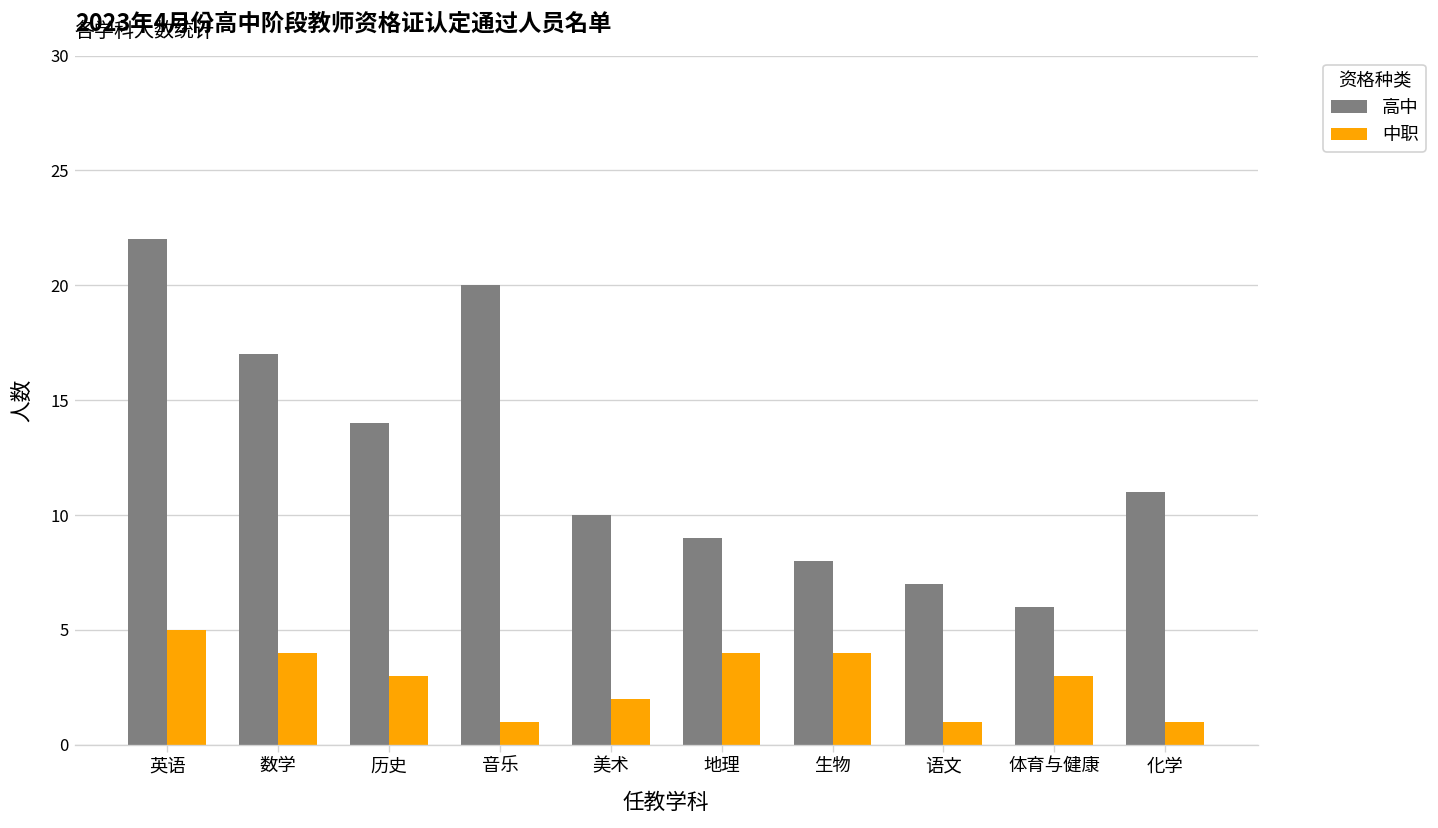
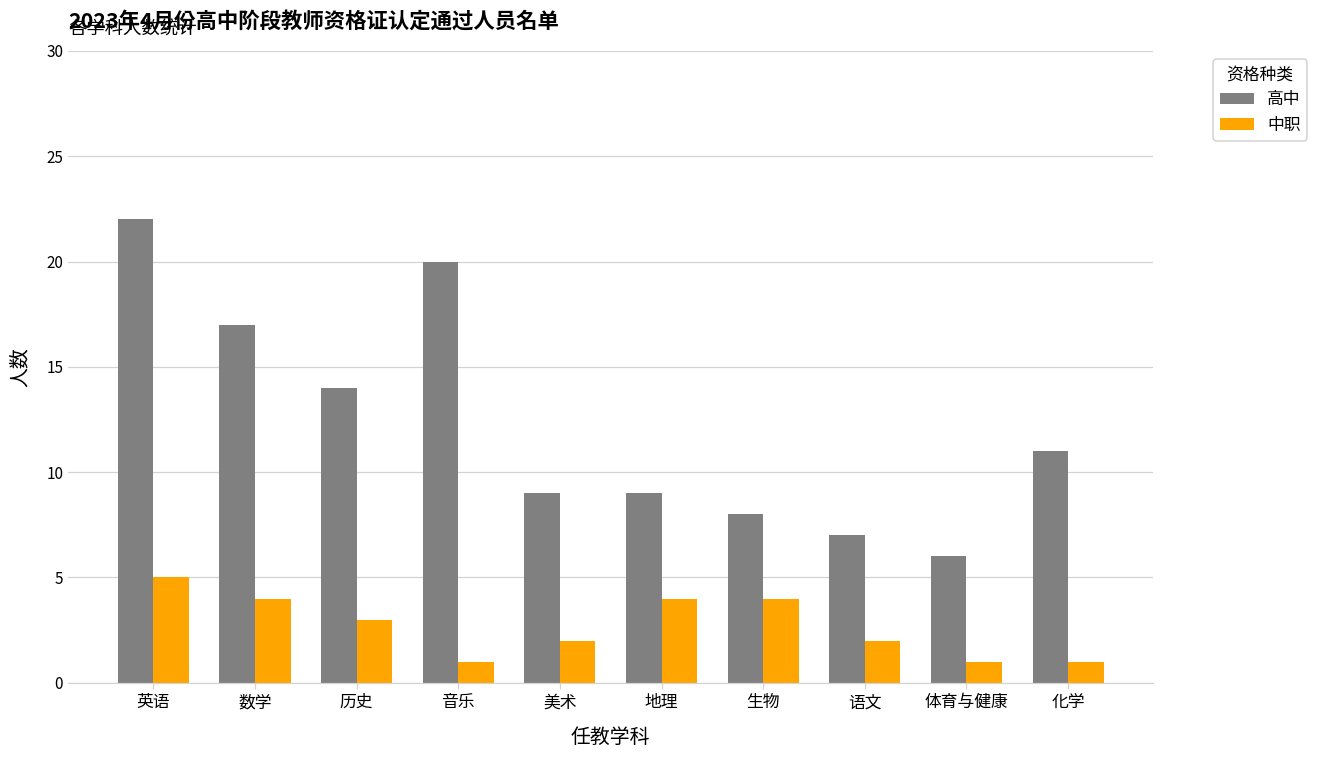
高中, 美术: 10 -> 9
中职, 语文: 1 -> 2
中职, 体育与健康: 3 -> 1
